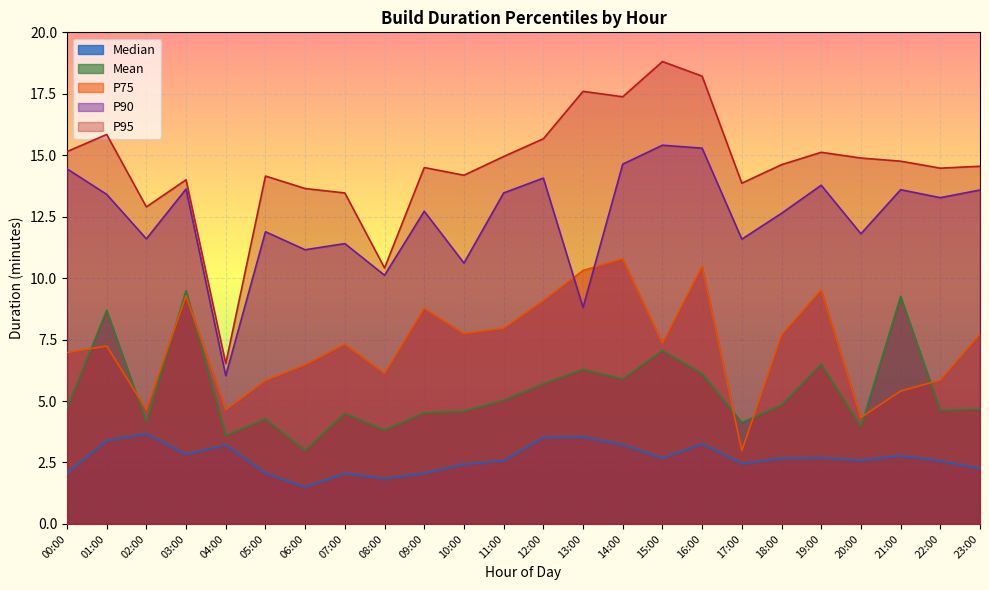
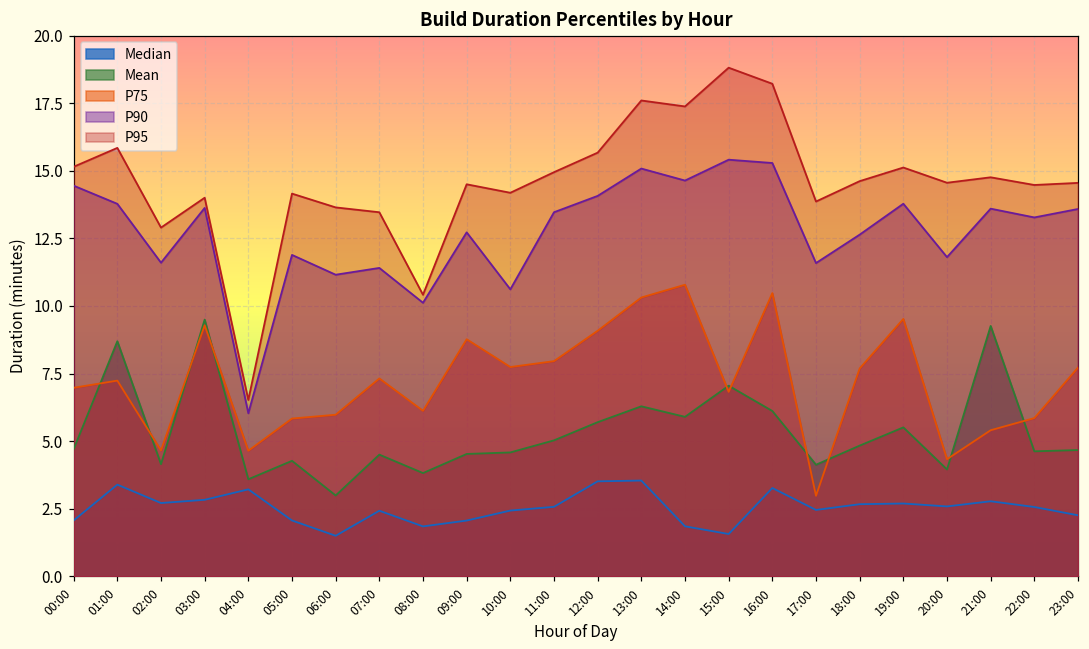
P90, 01:00: 13.4 -> 13.8
Median, 02:00: 3.7 -> 2.7
P75, 06:00: 6.5 -> 6.0
Median, 07:00: 2.1 -> 2.4
P90, 13:00: 8.8 -> 15.1
Median, 14:00: 3.2 -> 1.8
Median, 15:00: 2.7 -> 1.6
P75, 15:00: 7.4 -> 6.8
Mean, 19:00: 6.5 -> 5.5
P95, 20:00: 14.9 -> 14.6
